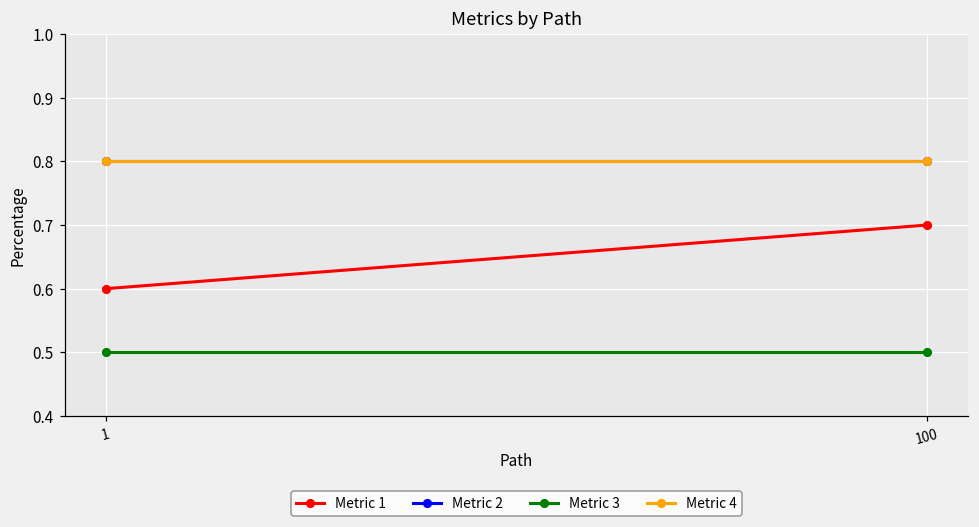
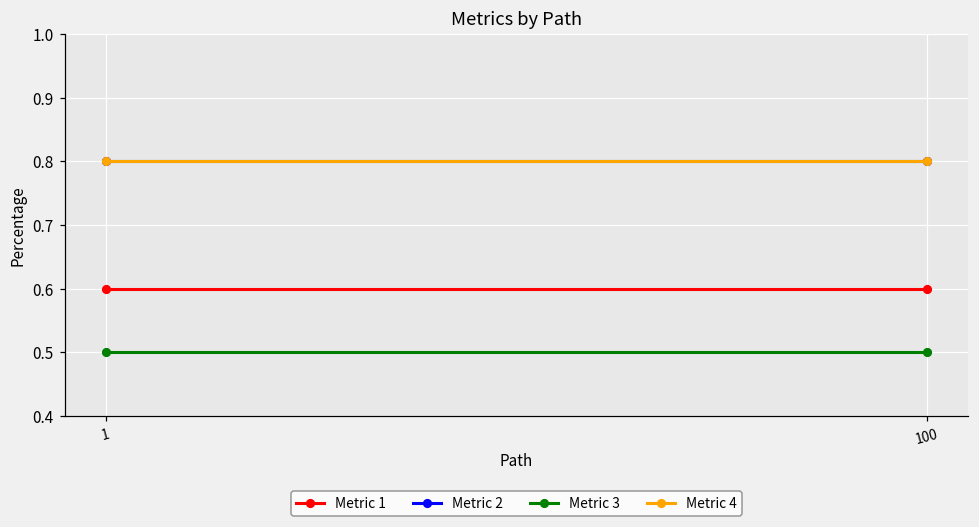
Metric 1, 100: 0.7 -> 0.6
